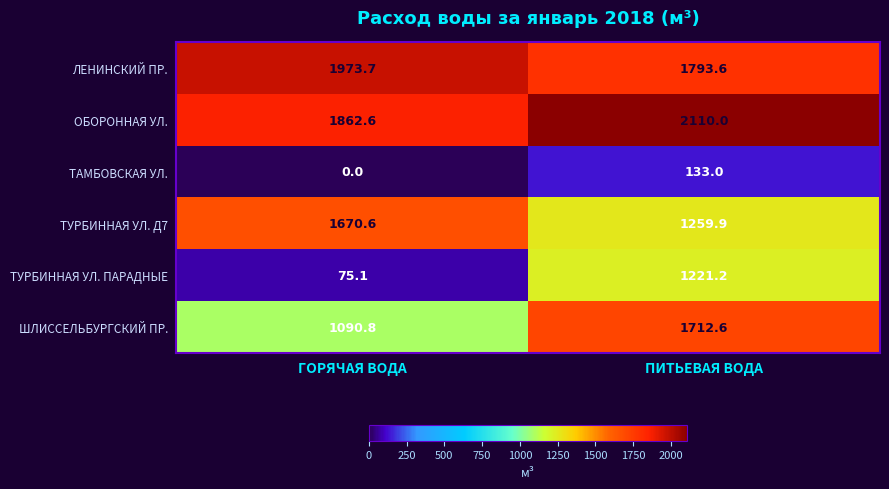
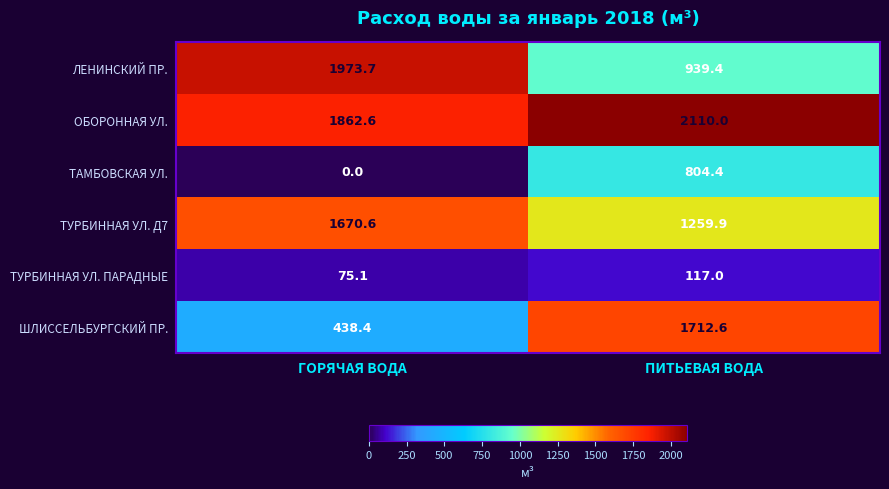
ЛЕНИНСКИЙ ПР., ПИТЬЕВАЯ ВОДА: 1793.6 -> 939.4
ТАМБОВСКАЯ УЛ., ПИТЬЕВАЯ ВОДА: 133.0 -> 804.4
ТУРБИННАЯ УЛ. ПАРАДНЫЕ, ПИТЬЕВАЯ ВОДА: 1221.2 -> 117.0
ШЛИССЕЛЬБУРГСКИЙ ПР., ГОРЯЧАЯ ВОДА: 1090.8 -> 438.4
